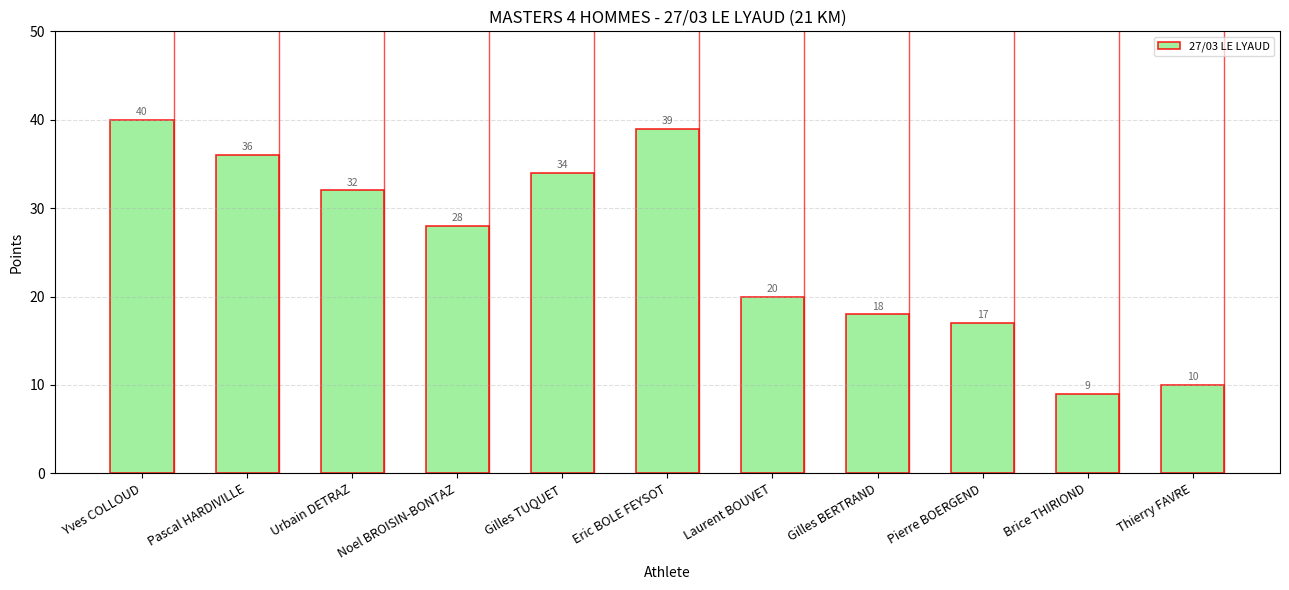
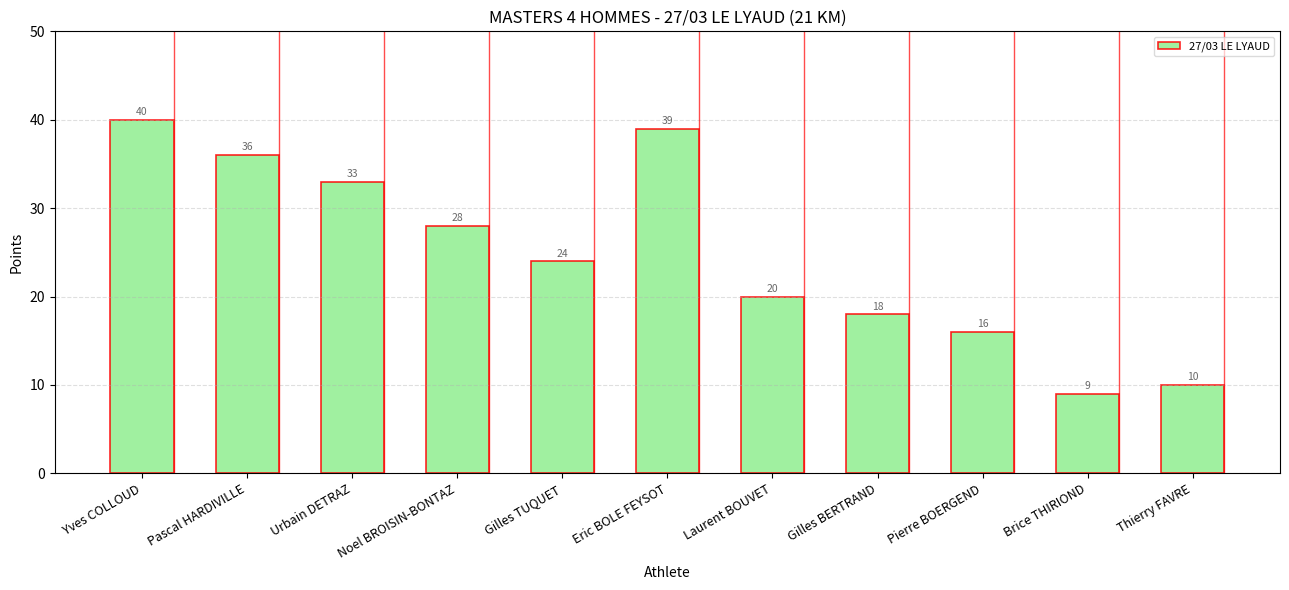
Urbain DETRAZ: 32 -> 33
Gilles TUQUET: 34 -> 24
Pierre BOERGEND: 17 -> 16
